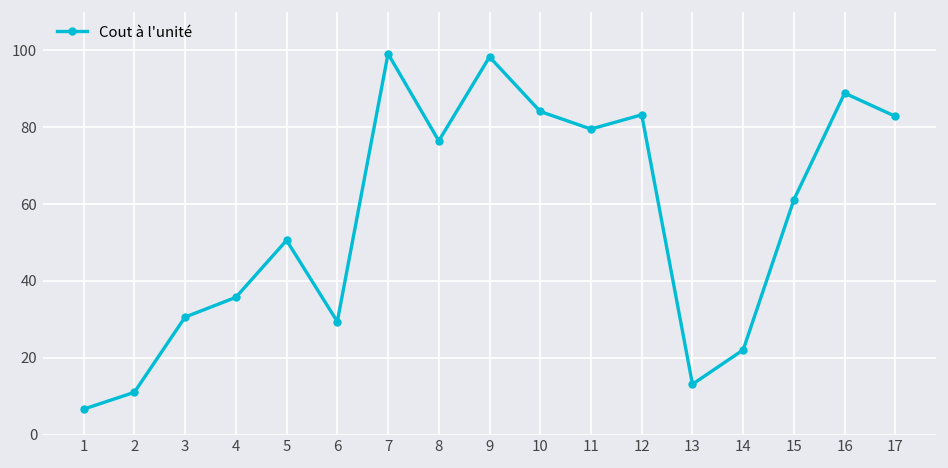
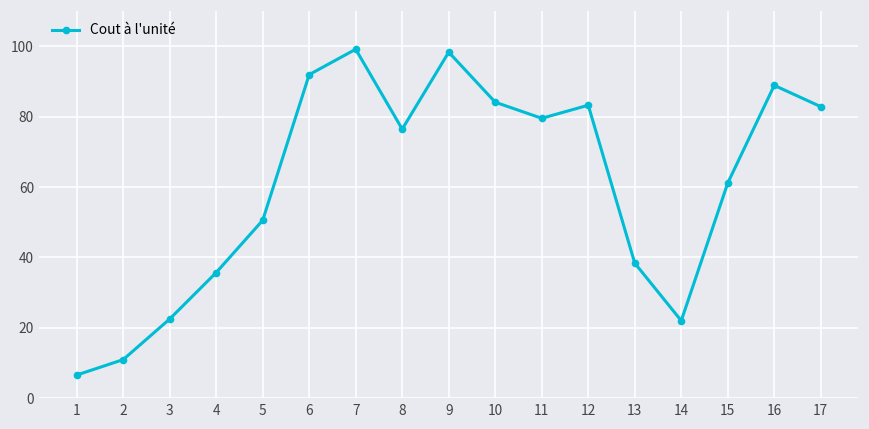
3: 31 -> 23
6: 29 -> 92
13: 13 -> 38
